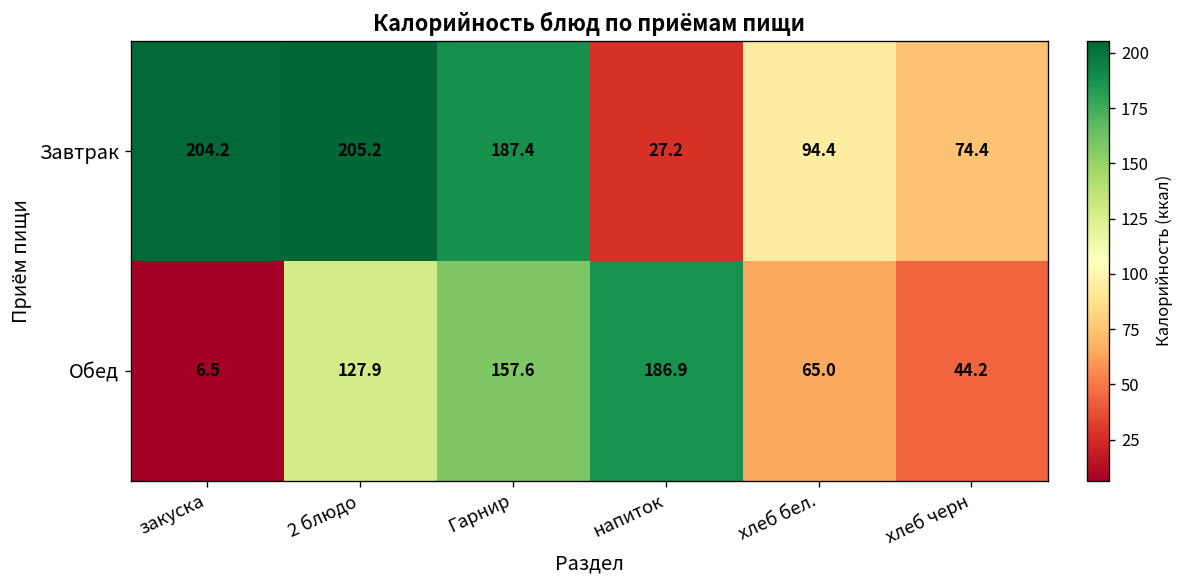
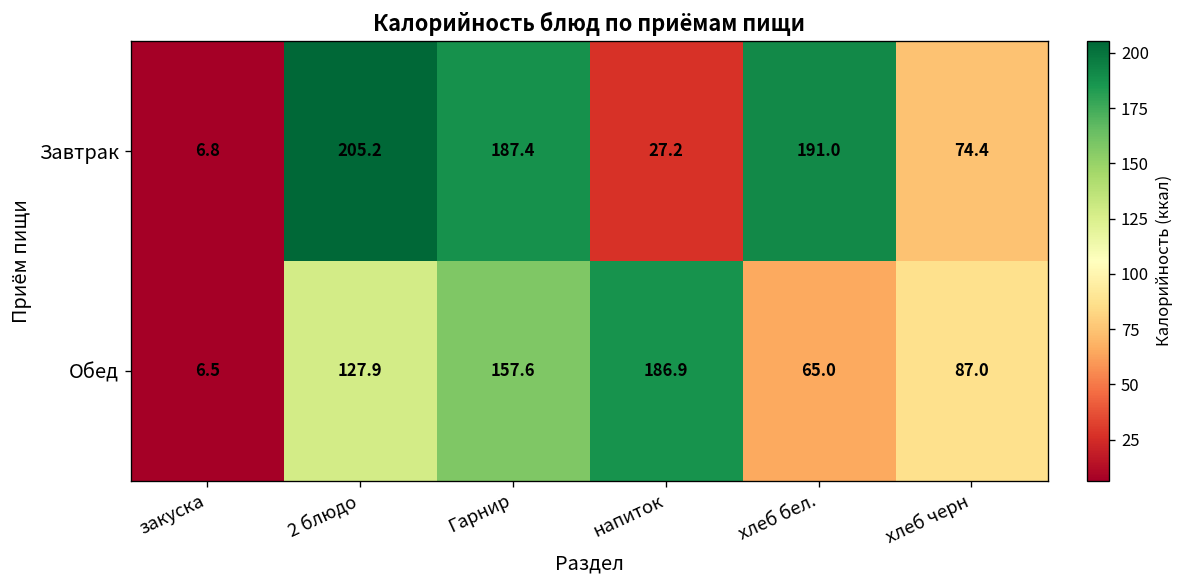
Завтрак, закуска: 204.2 -> 6.8
Завтрак, хлеб бел.: 94.4 -> 191.0
Обед, хлеб черн: 44.2 -> 87.0
